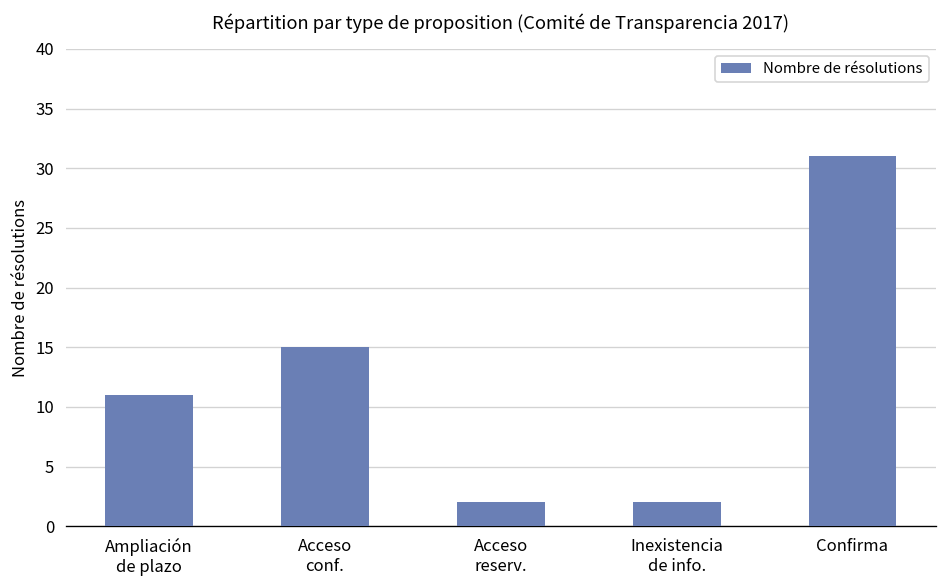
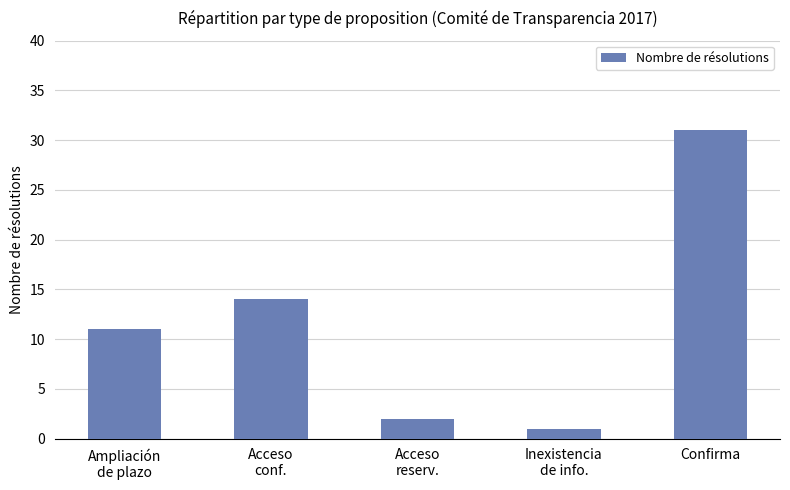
Acceso conf.: 15 -> 14
Inexistencia de info.: 2 -> 1
